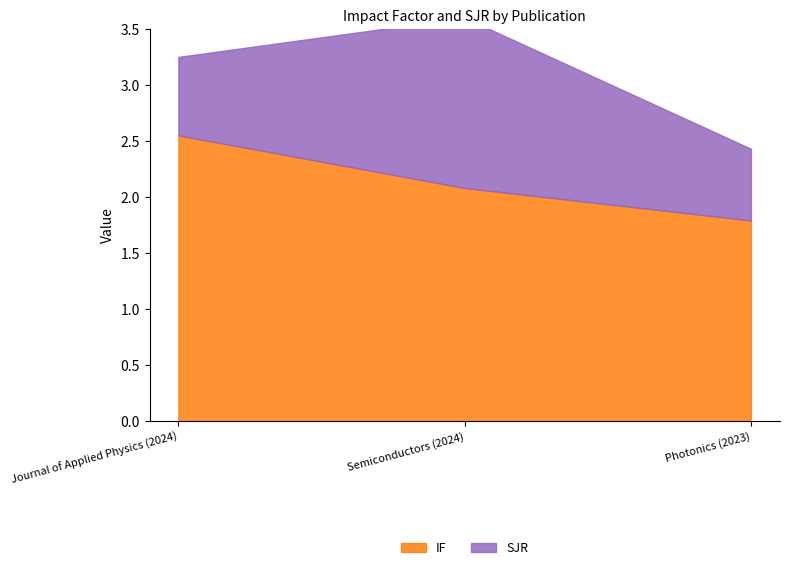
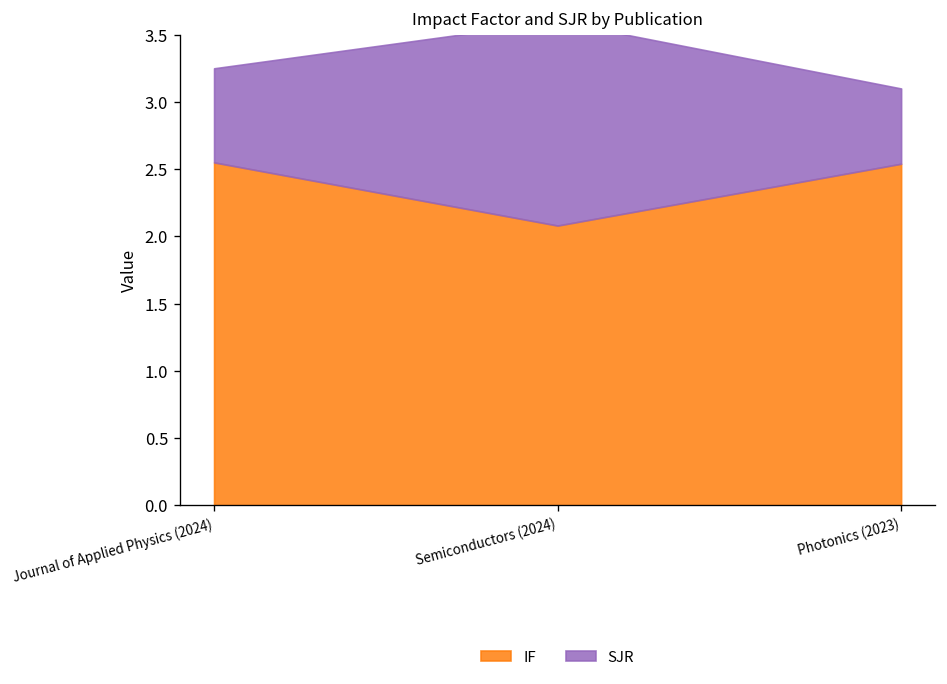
IF, Photonics (2023): 1.79 -> 2.54
SJR, Photonics (2023): 0.64 -> 0.56
